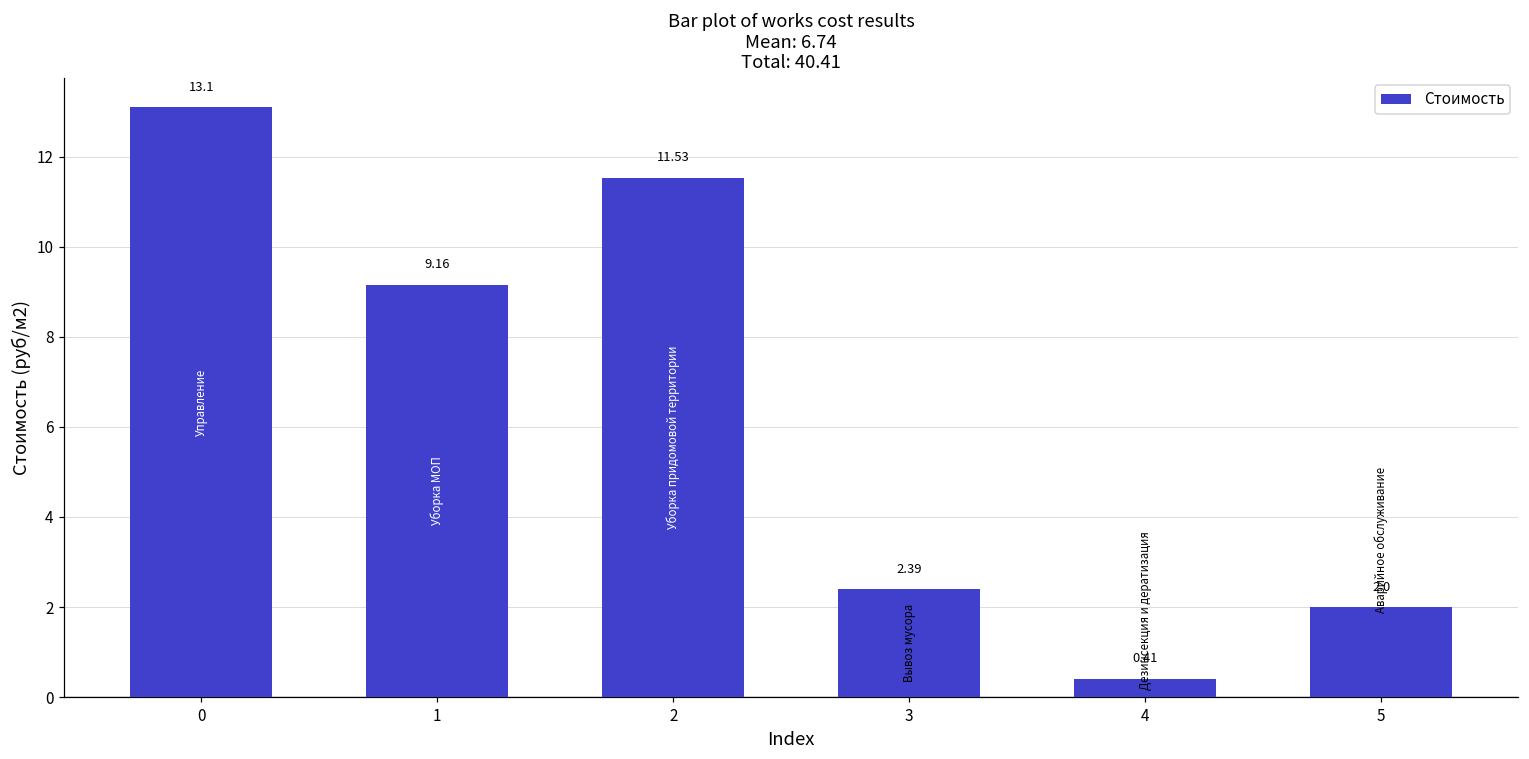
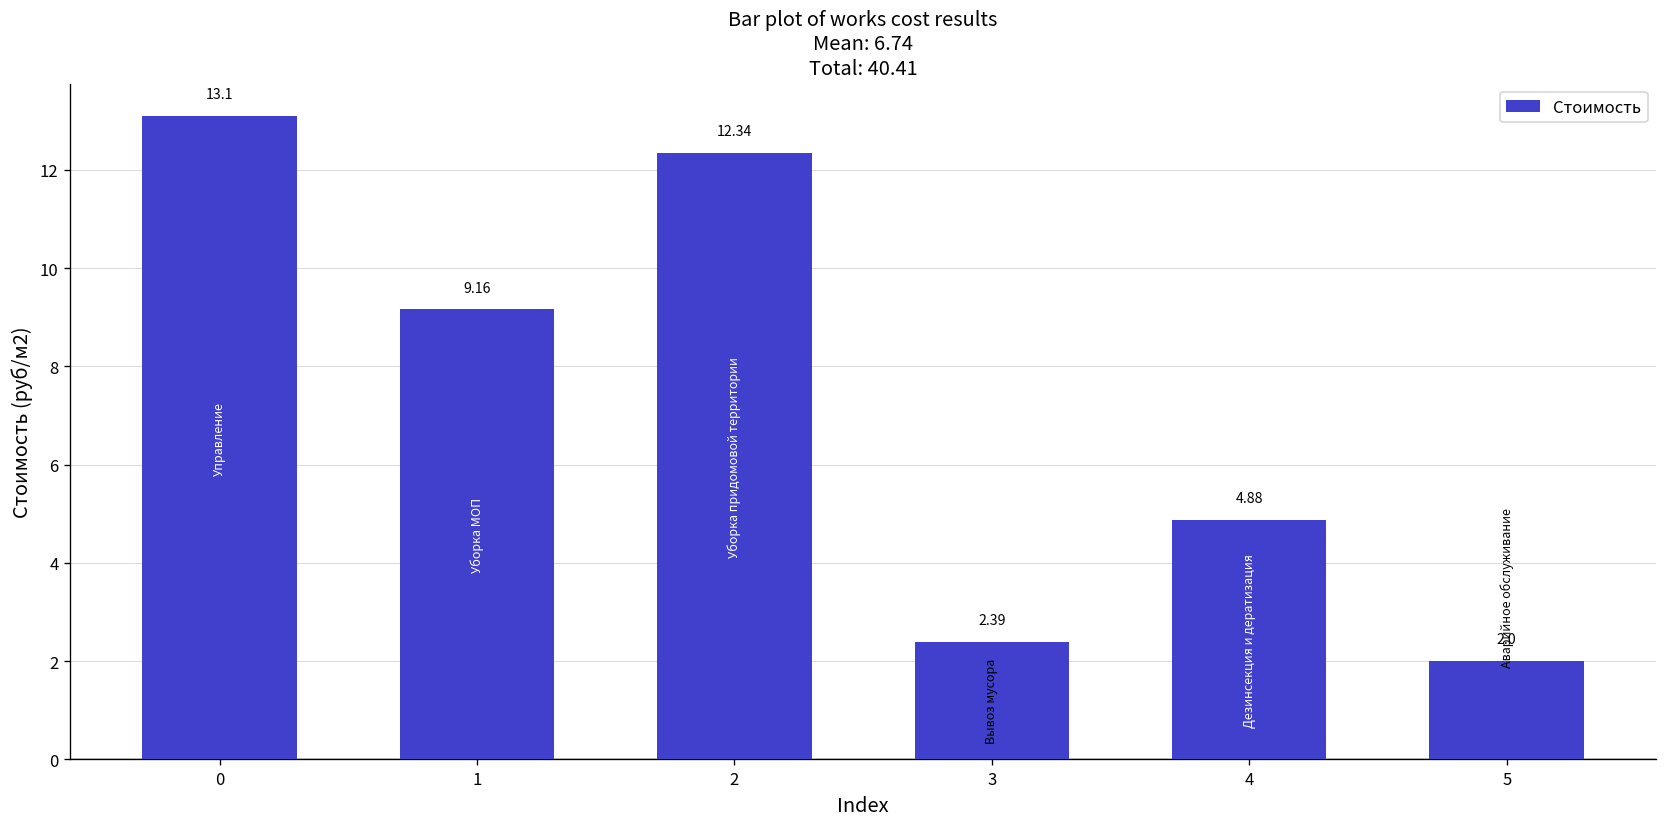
2: 11.53 -> 12.34
4: 0.41 -> 4.88
